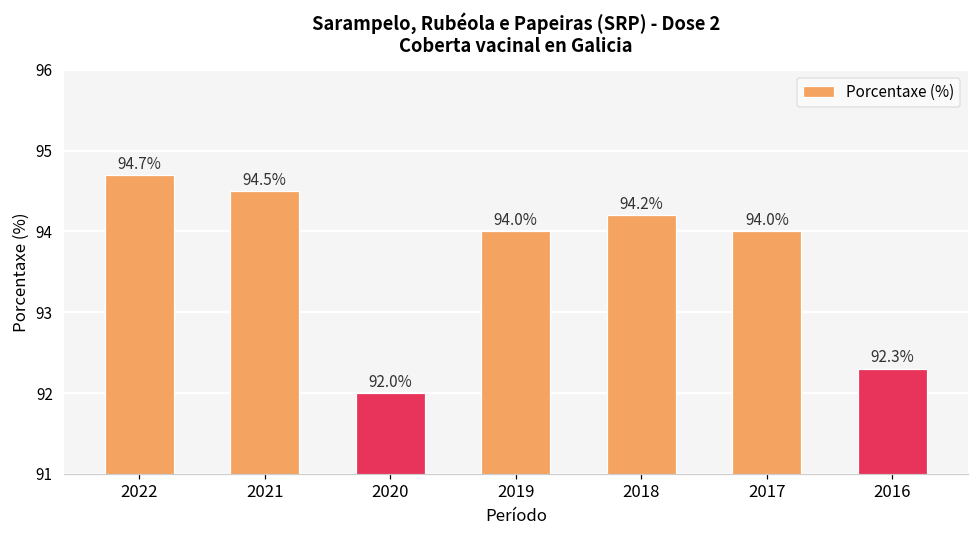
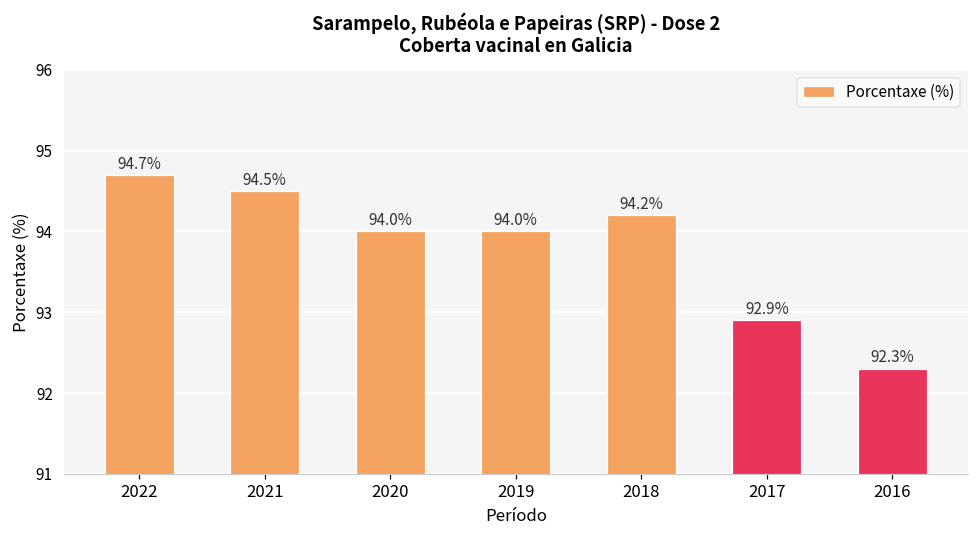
2020: 92.0% -> 94.0%
2017: 94.0% -> 92.9%
